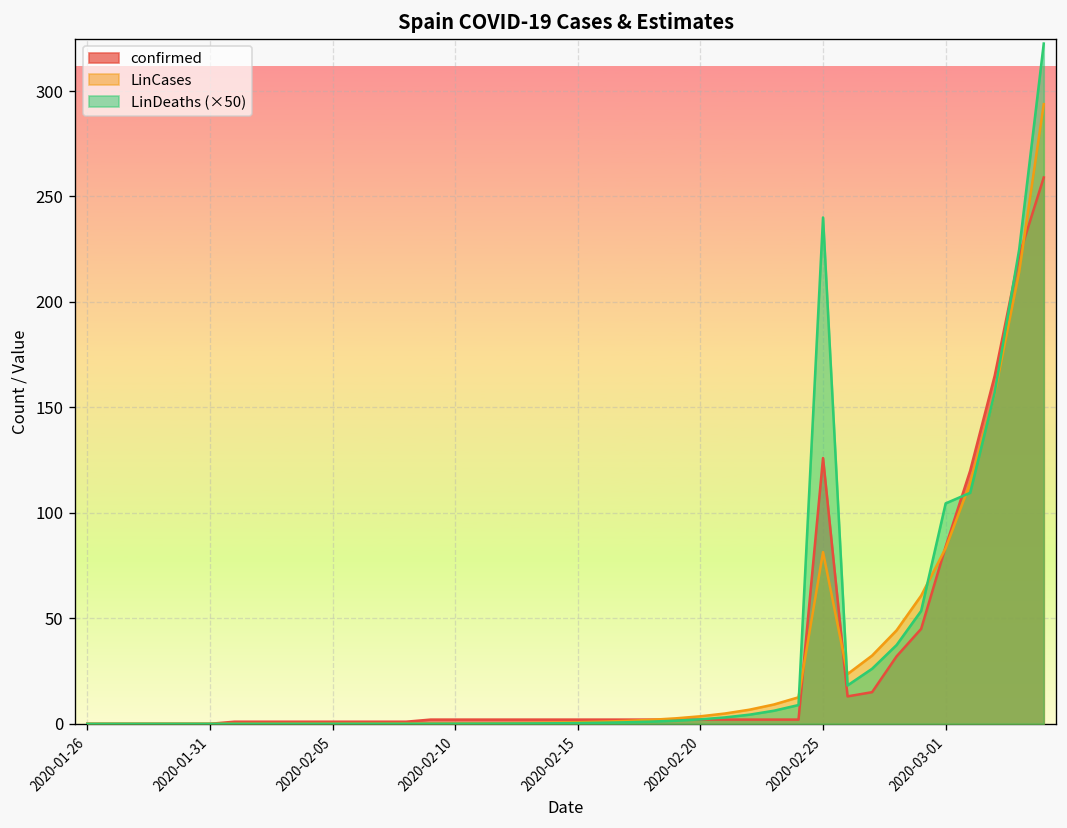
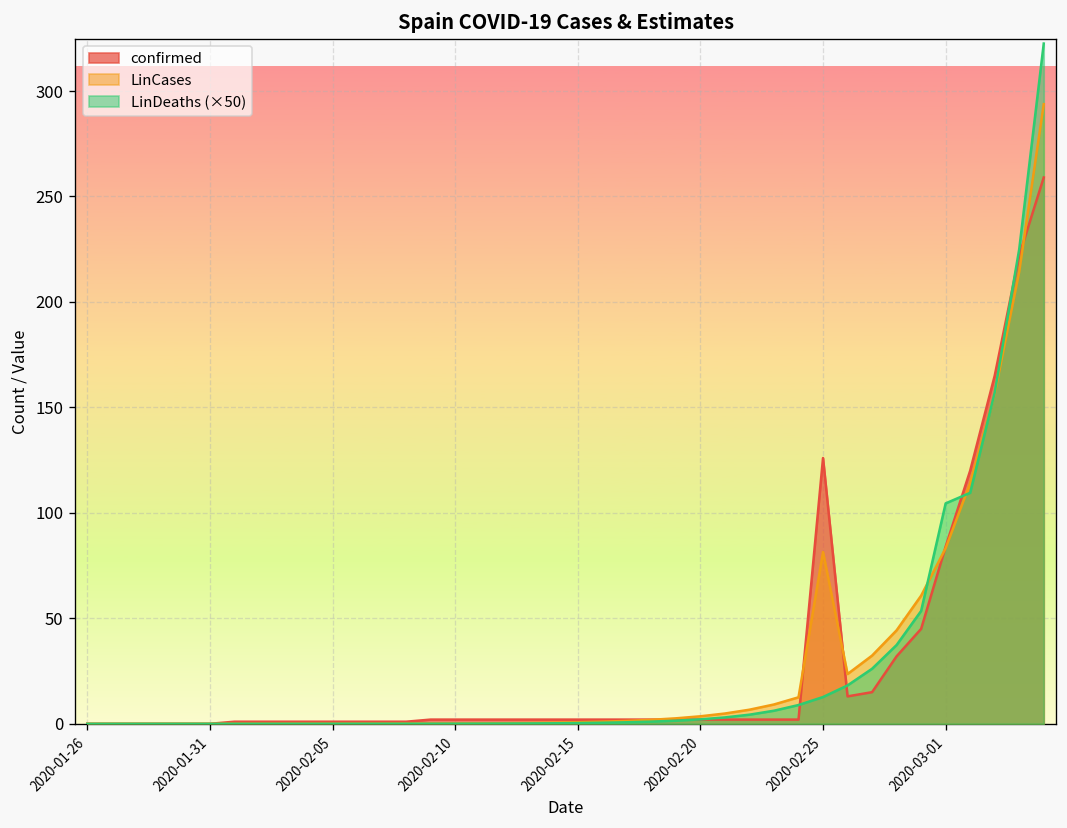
LinDeaths (×50), 2020-02-25: 240 -> 13
